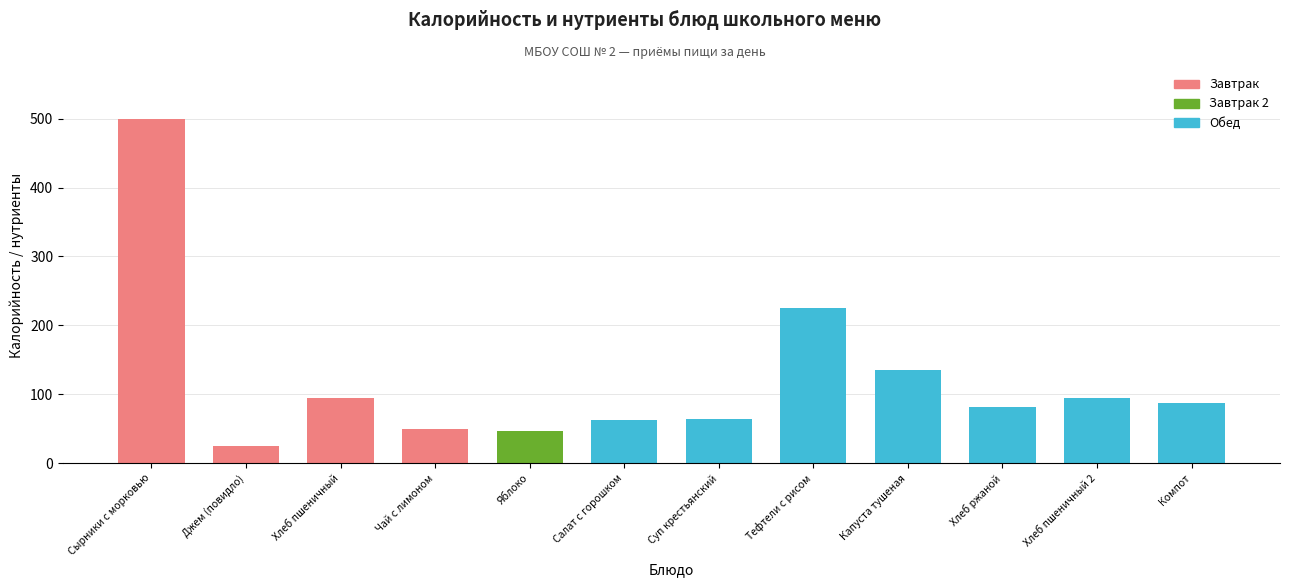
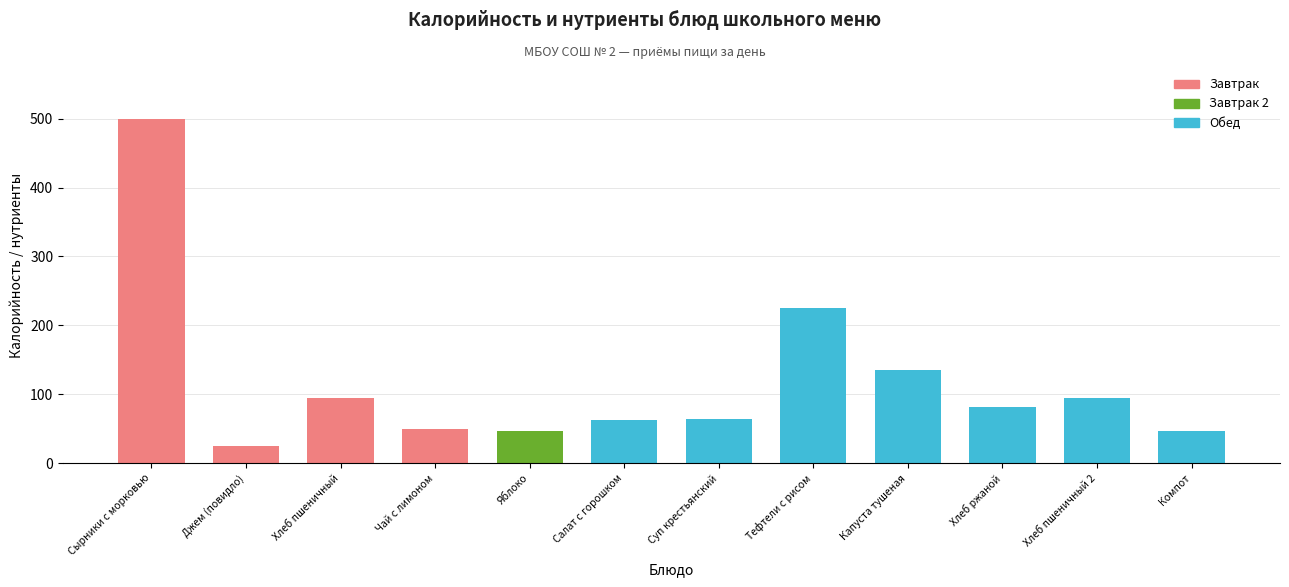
Компот: 90 -> 50
